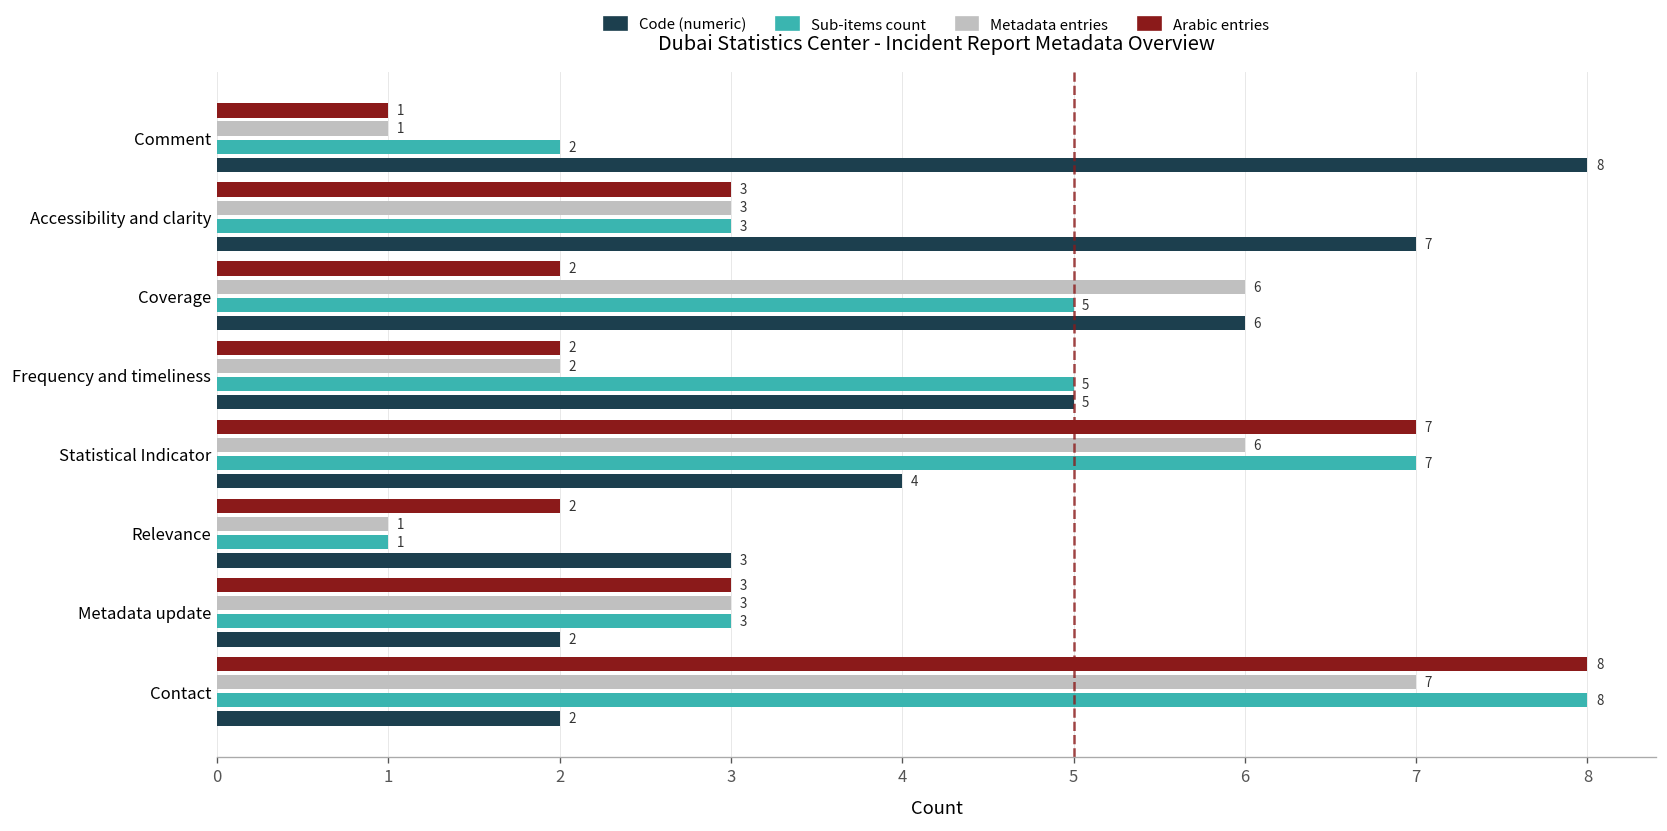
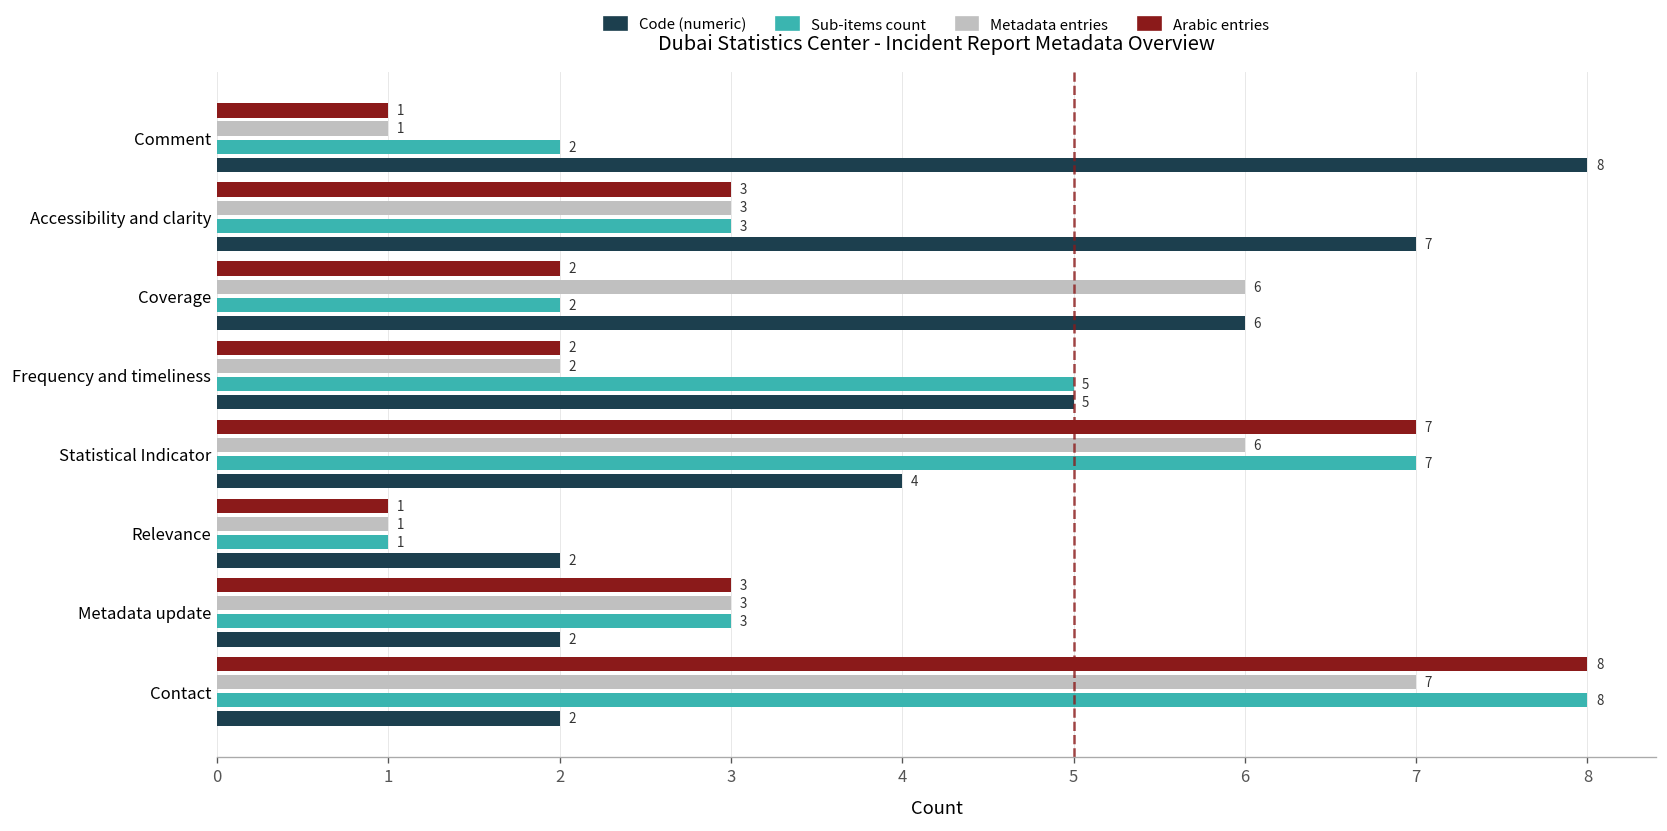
Sub-items count, Coverage: 5 -> 2
Arabic entries, Relevance: 2 -> 1
Code (numeric), Relevance: 3 -> 2
